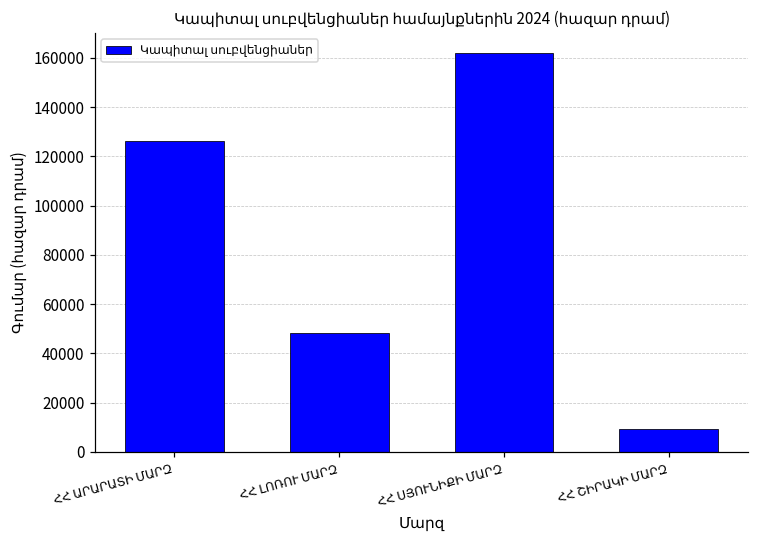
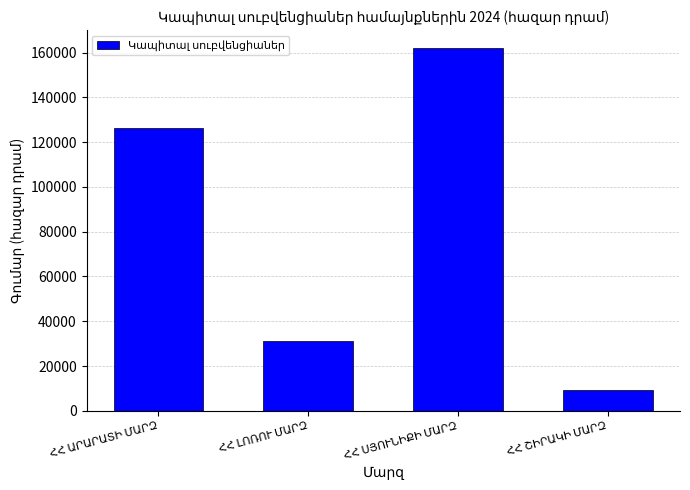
ՀՀ ԼՈՌՈՒ ՄԱՐԶ: 48000 -> 31000
